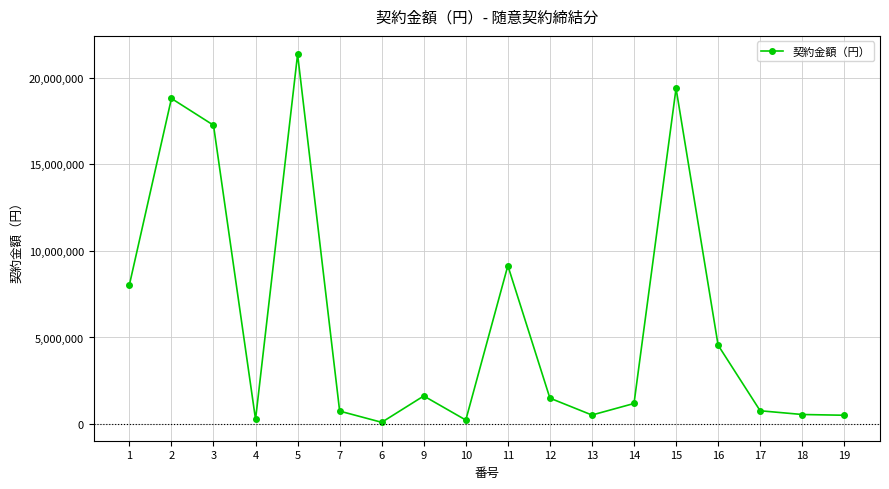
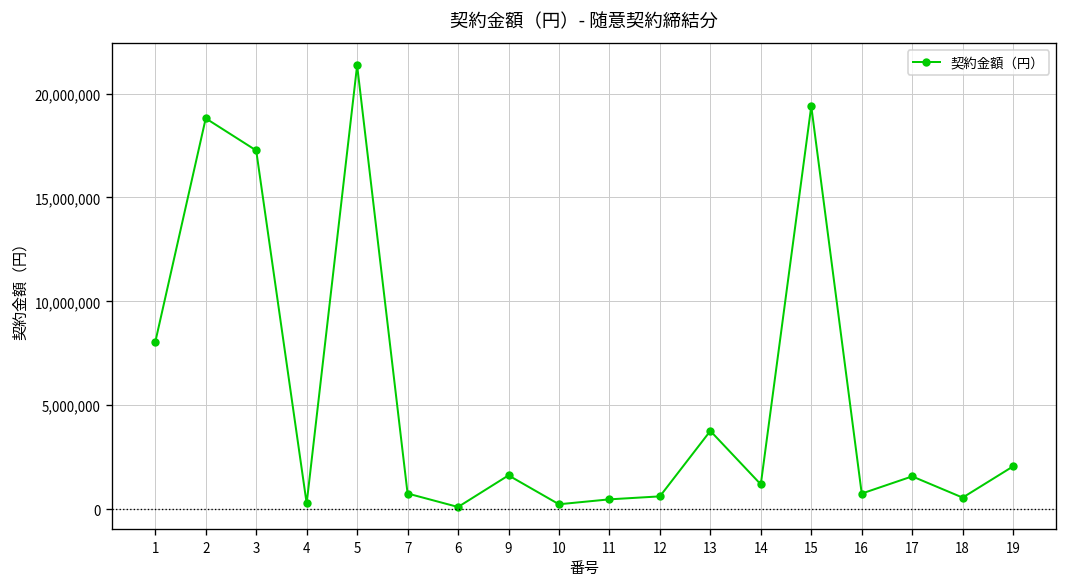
11: 9,100,000 -> 500,000
12: 1,500,000 -> 600,000
13: 500,000 -> 3,800,000
16: 4,600,000 -> 700,000
17: 800,000 -> 1,600,000
19: 500,000 -> 2,100,000
